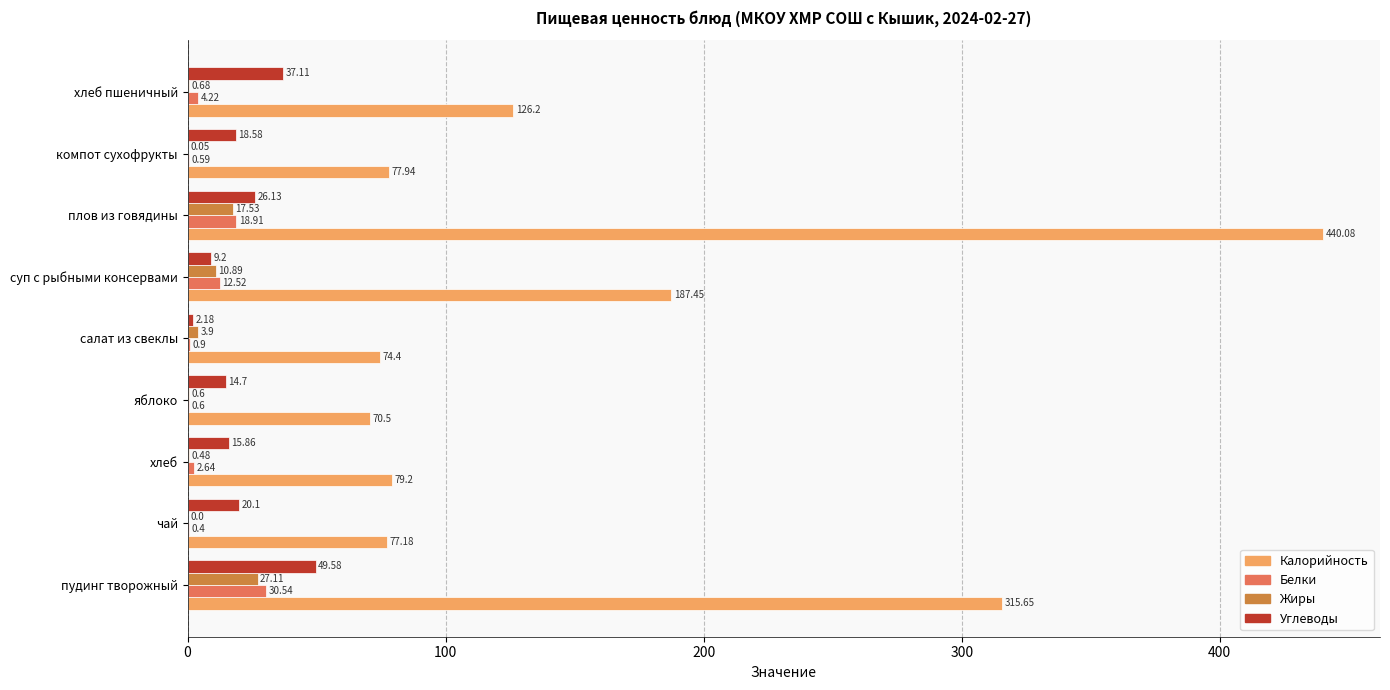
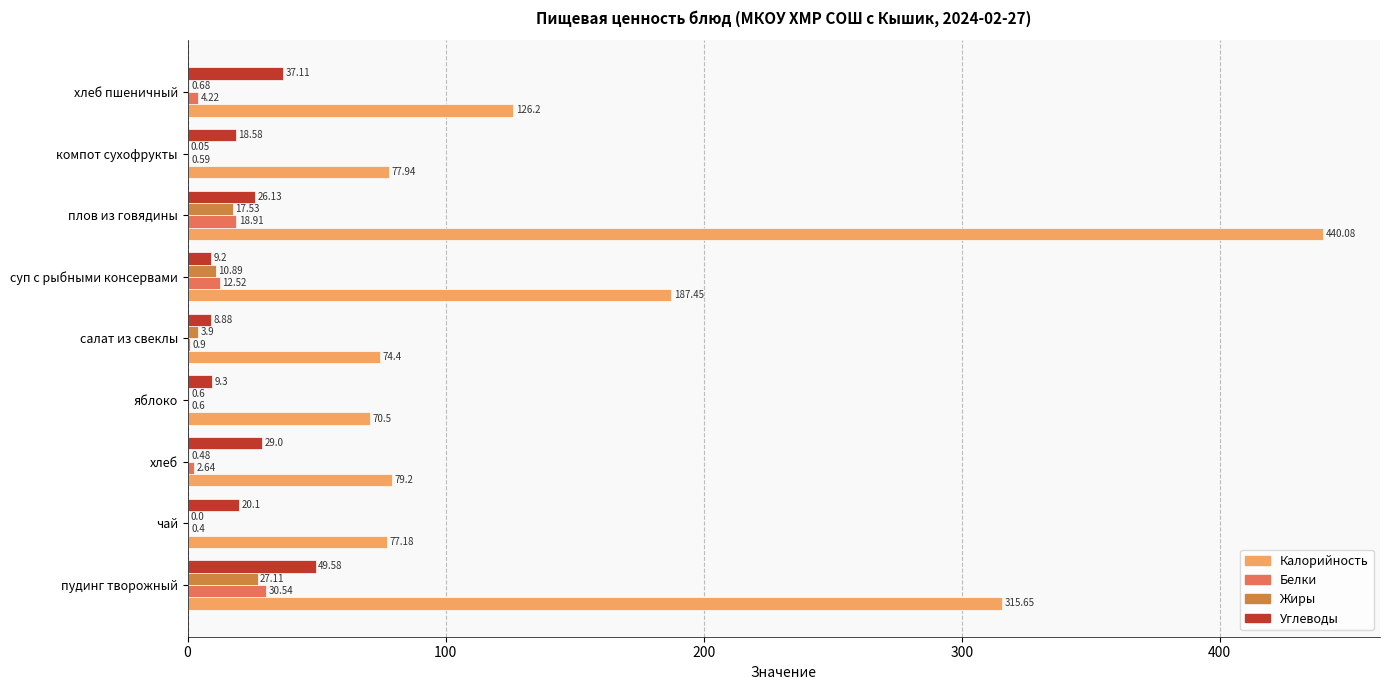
Углеводы, салат из свеклы: 2.18 -> 8.88
Углеводы, яблоко: 14.7 -> 9.3
Углеводы, хлеб: 15.86 -> 29.0
